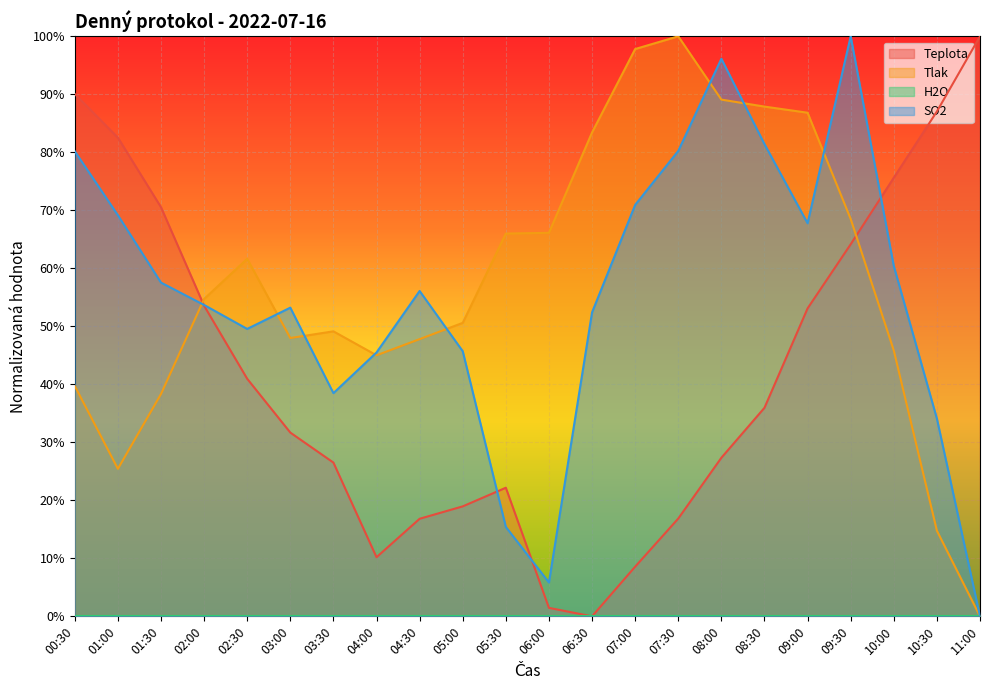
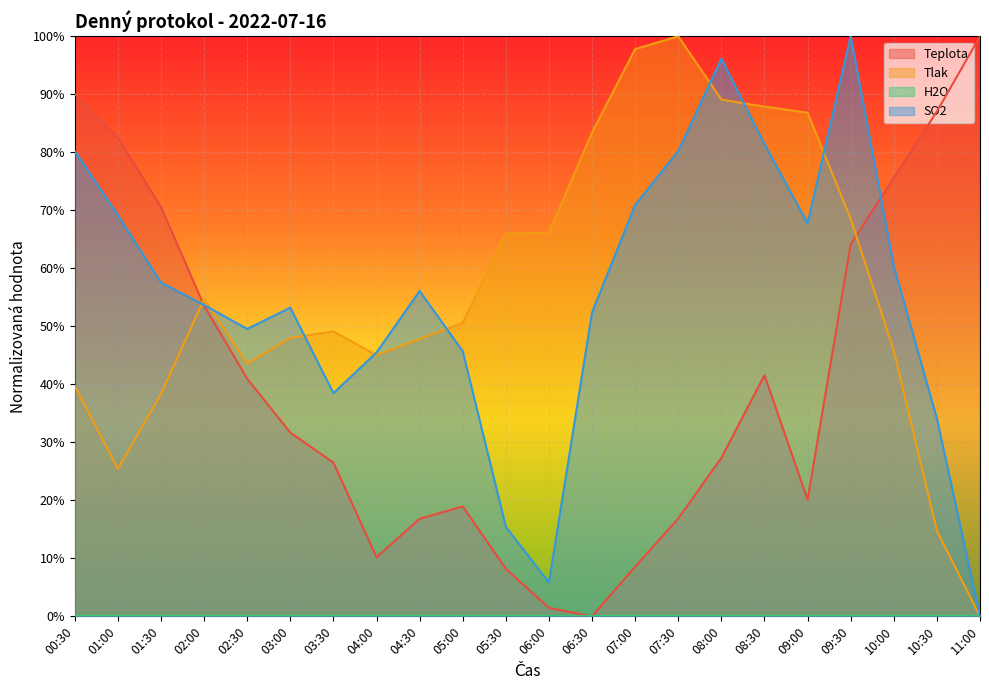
Tlak, 02:30: 62% -> 44%
Teplota, 05:30: 22% -> 8%
Teplota, 08:30: 36% -> 42%
Teplota, 09:00: 53% -> 20%
